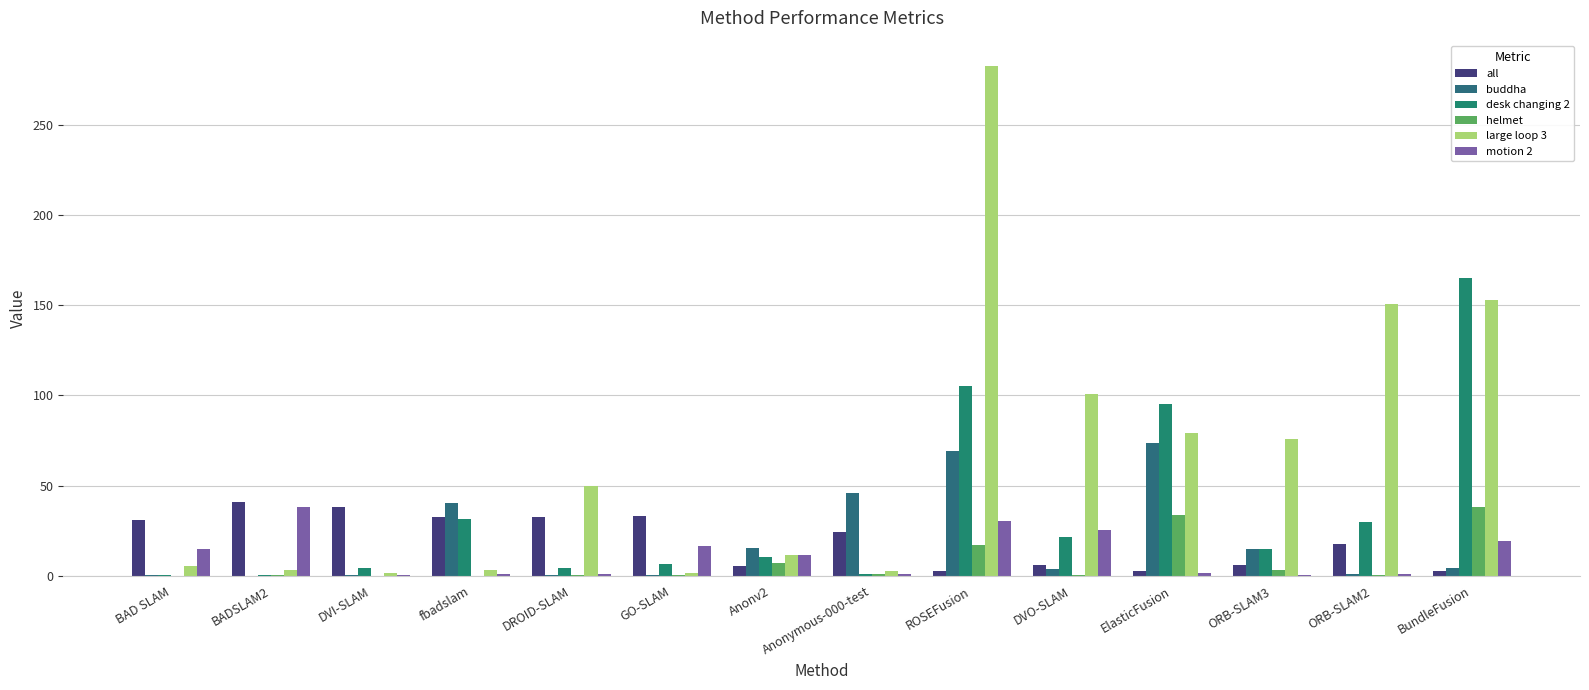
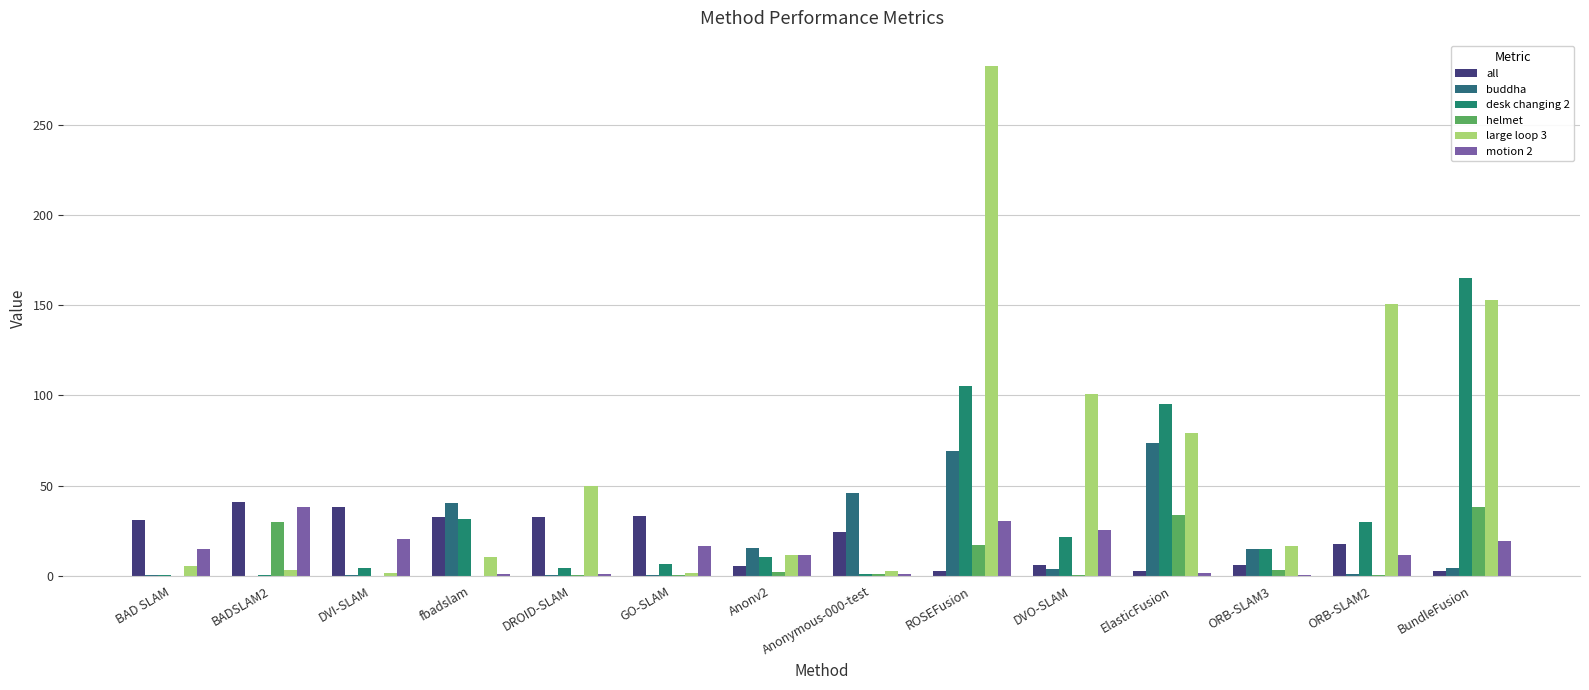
helmet, BADSLAM2: 0 -> 30
motion 2, DVI-SLAM: 1 -> 20
large loop 3, fbadslam: 3 -> 10
helmet, Anonv2: 7 -> 2
large loop 3, ORB-SLAM3: 76 -> 16
motion 2, ORB-SLAM2: 1 -> 12
